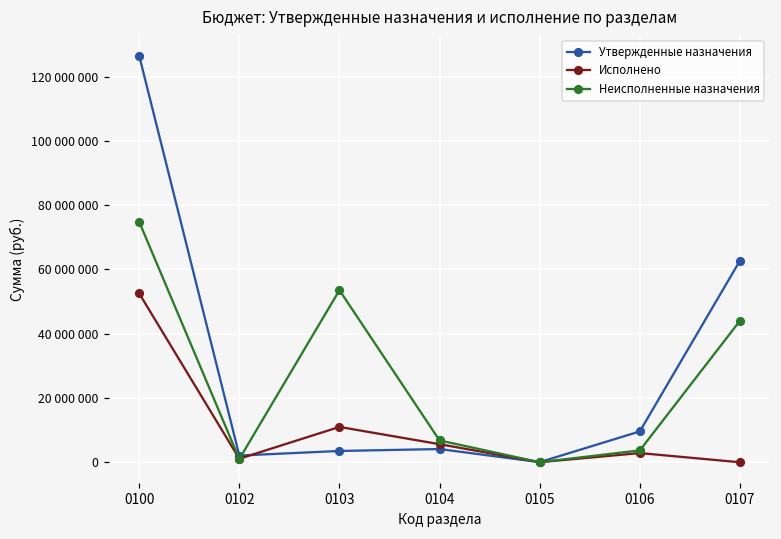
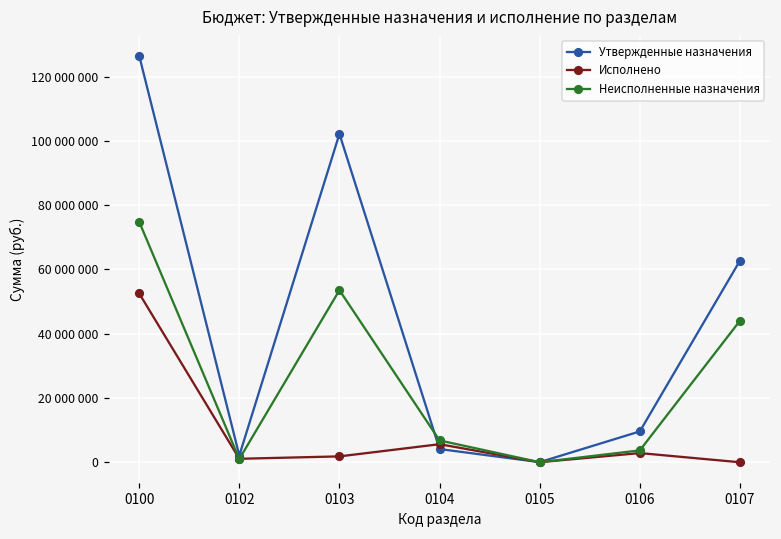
Утвержденные назначения, 0103: 4000000 -> 102000000
Исполнено, 0103: 11000000 -> 2000000
